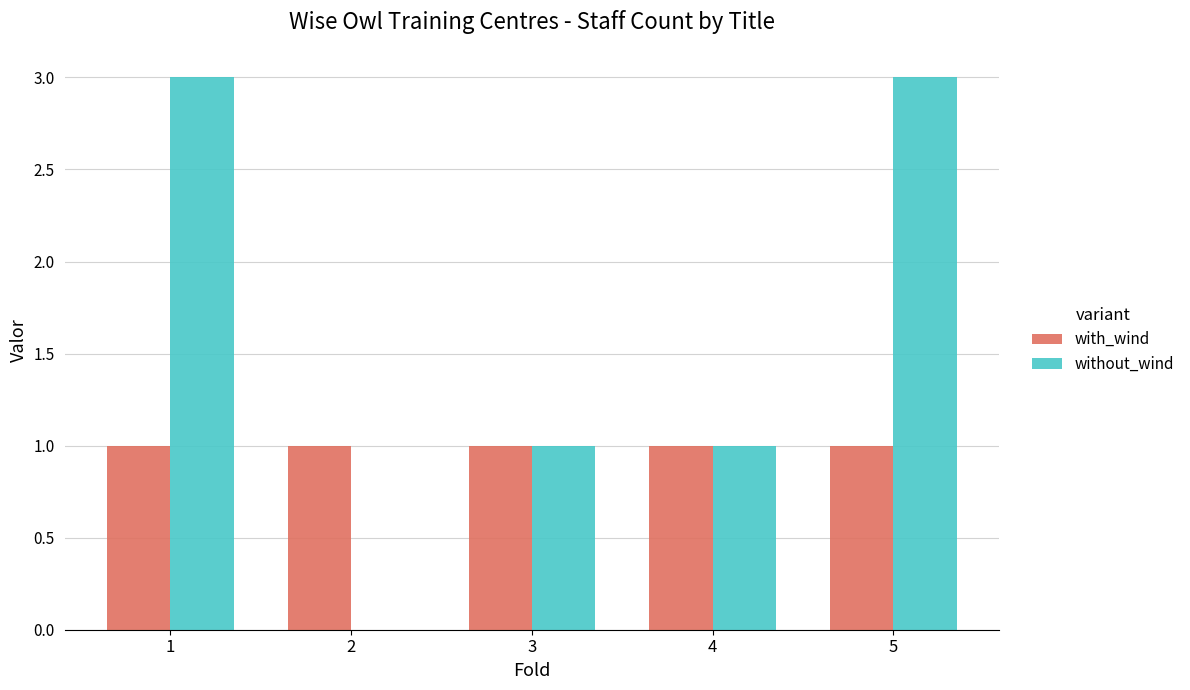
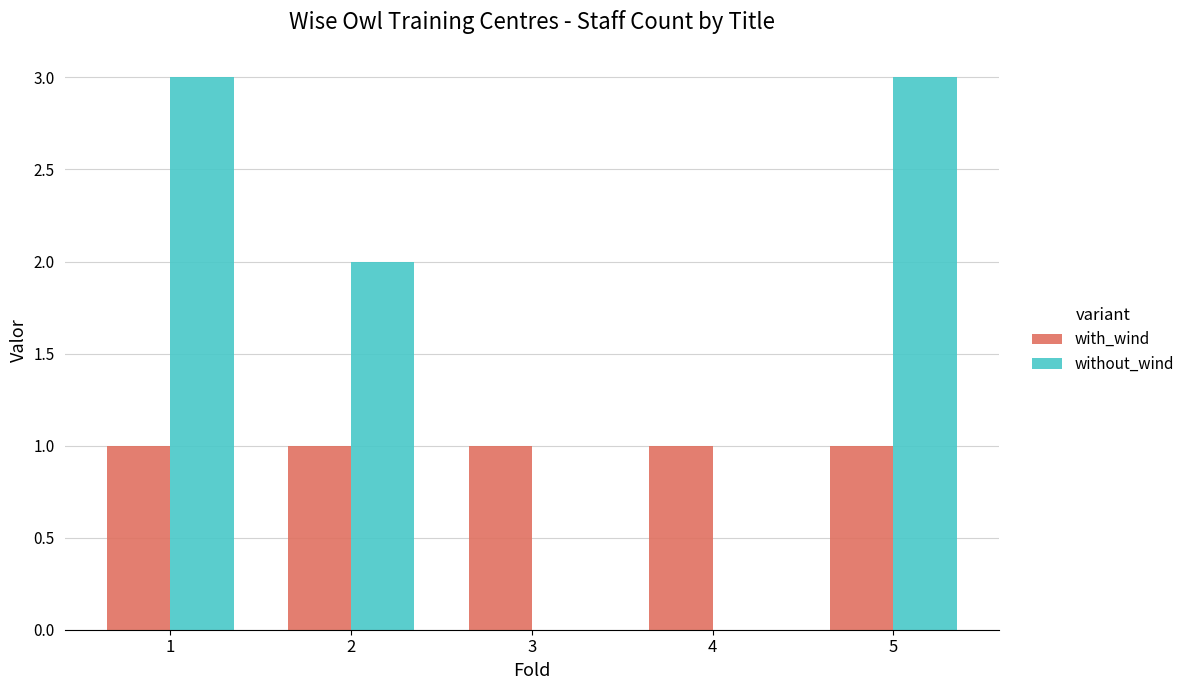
without_wind, 2: 0 -> 2
without_wind, 3: 1 -> 0
without_wind, 4: 1 -> 0
